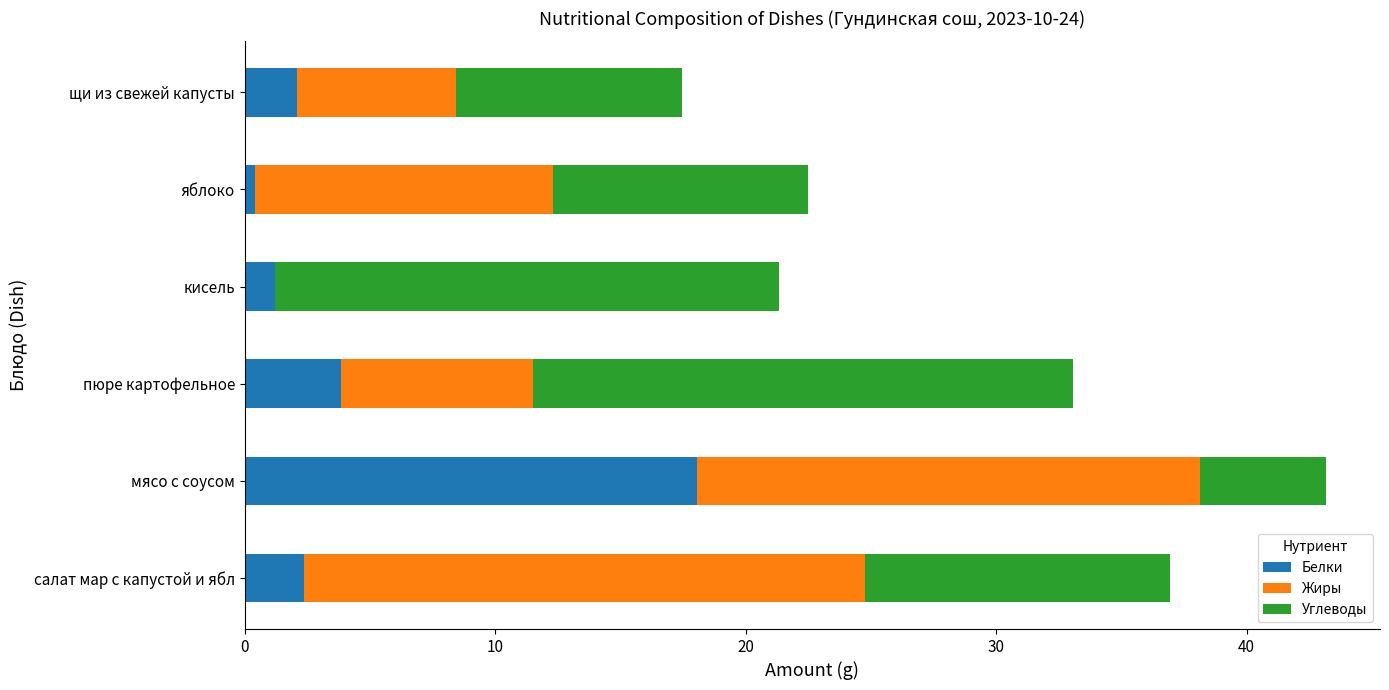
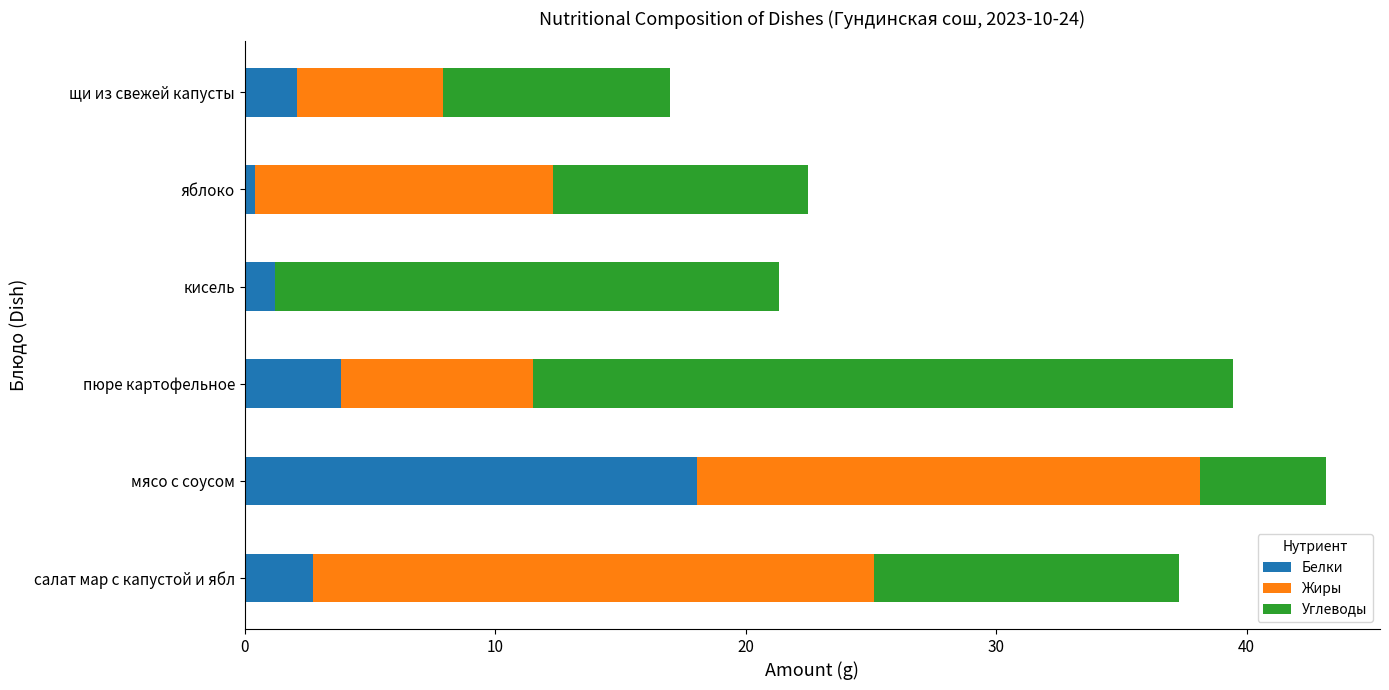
Жиры, щи из свежей капусты: 6.3 -> 5.8
Углеводы, пюре картофельное: 21.6 -> 28.0
Белки, салат мар с капустой и ябл: 2.4 -> 2.7
